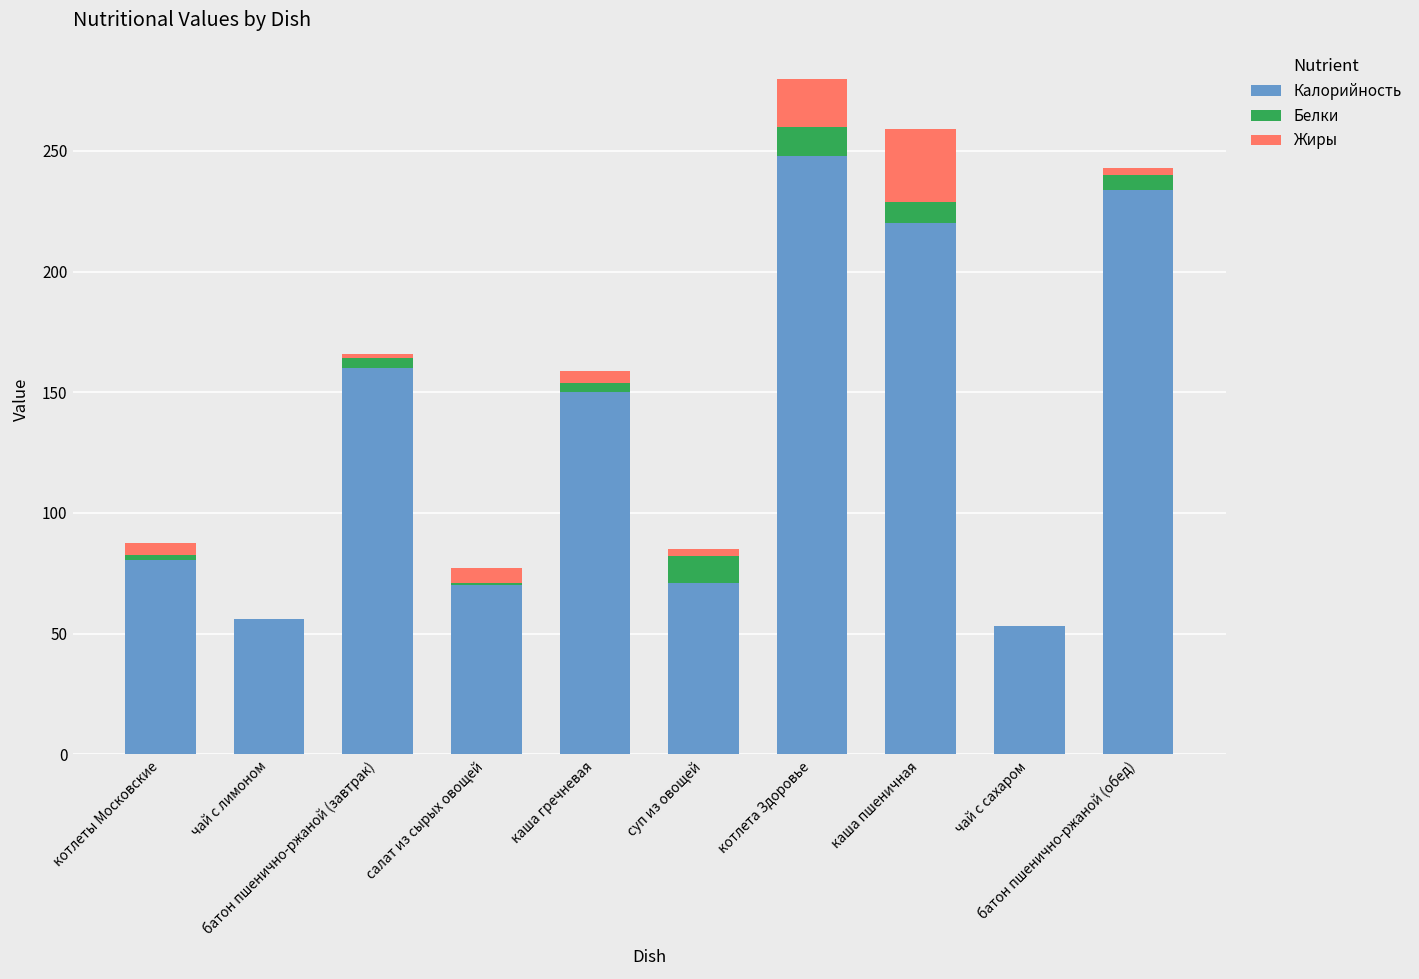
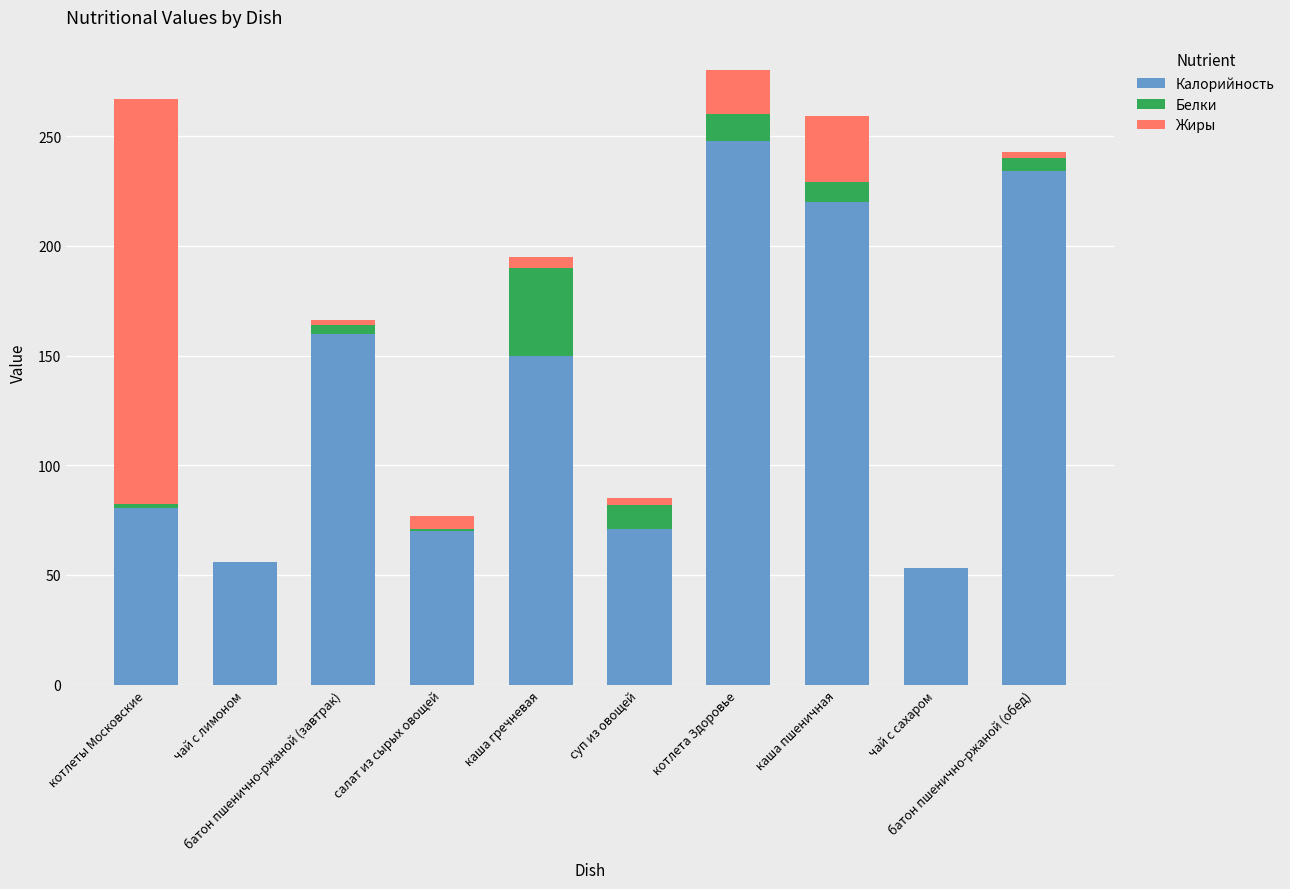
Жиры, котлеты Московские: 5 -> 184
Белки, каша гречневая: 4 -> 40
